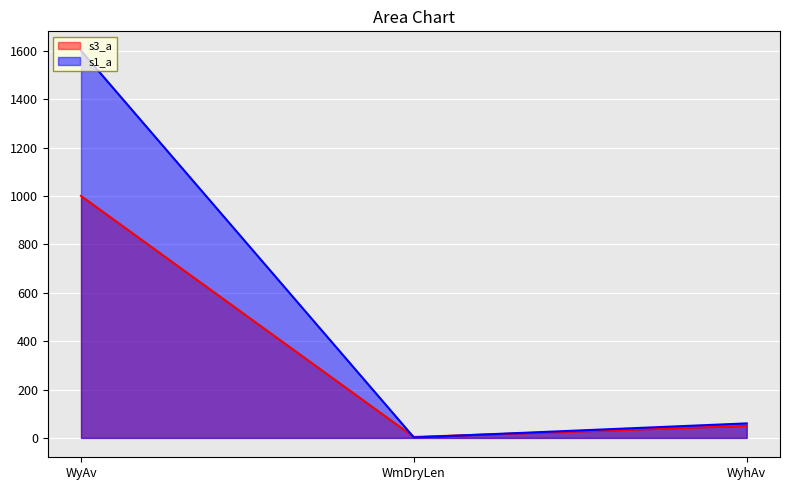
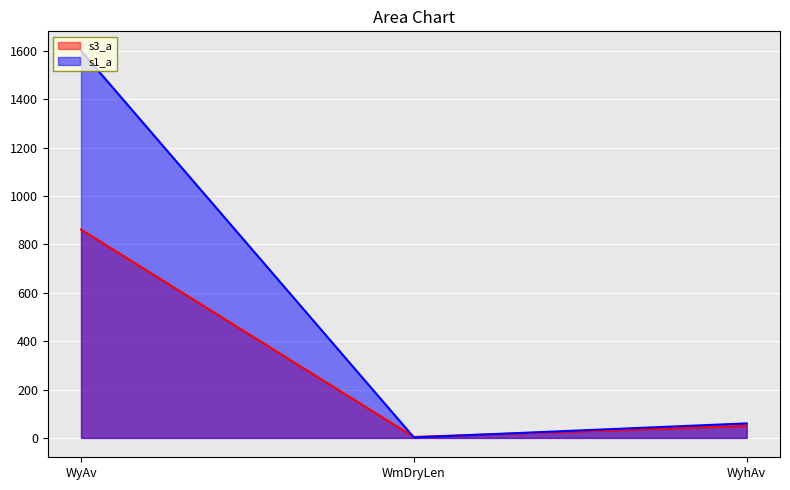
s3_a, WyAv: 1000 -> 860
